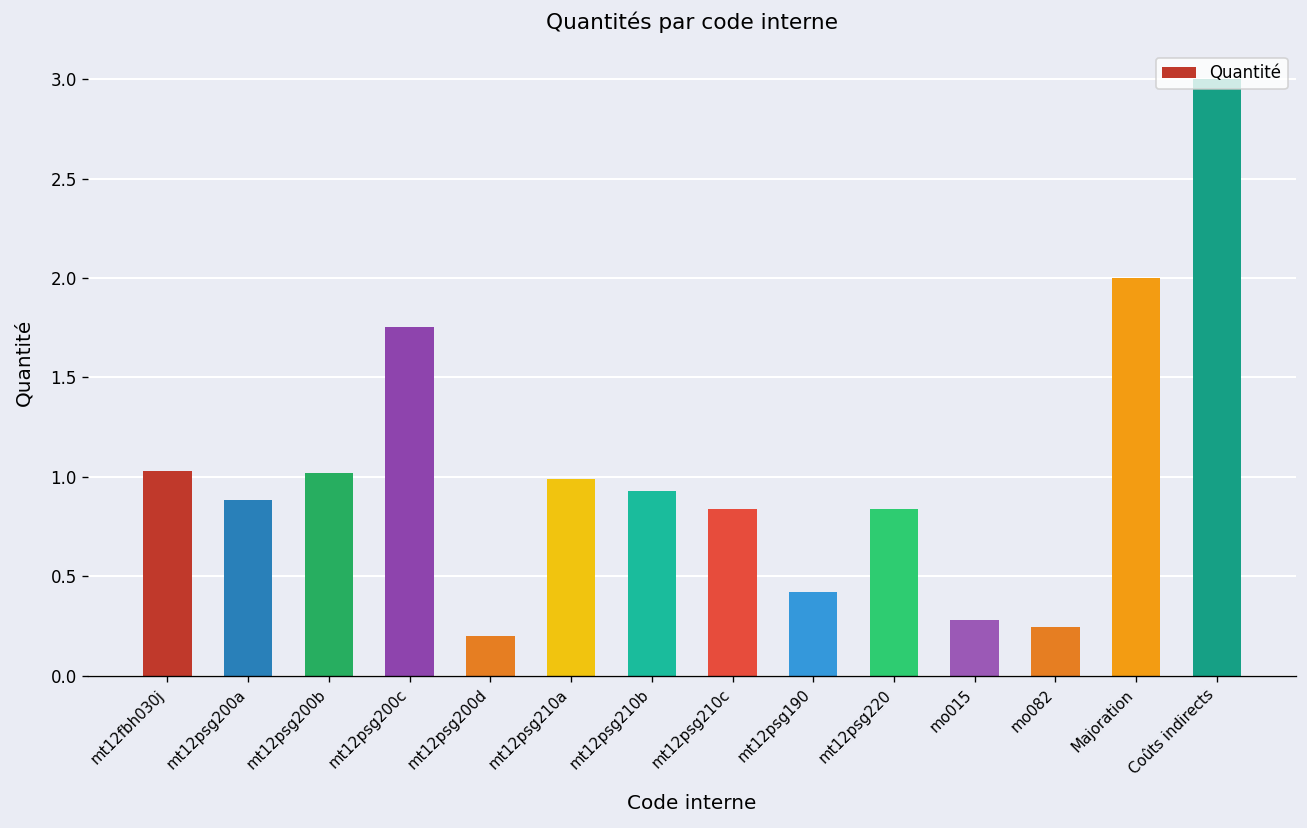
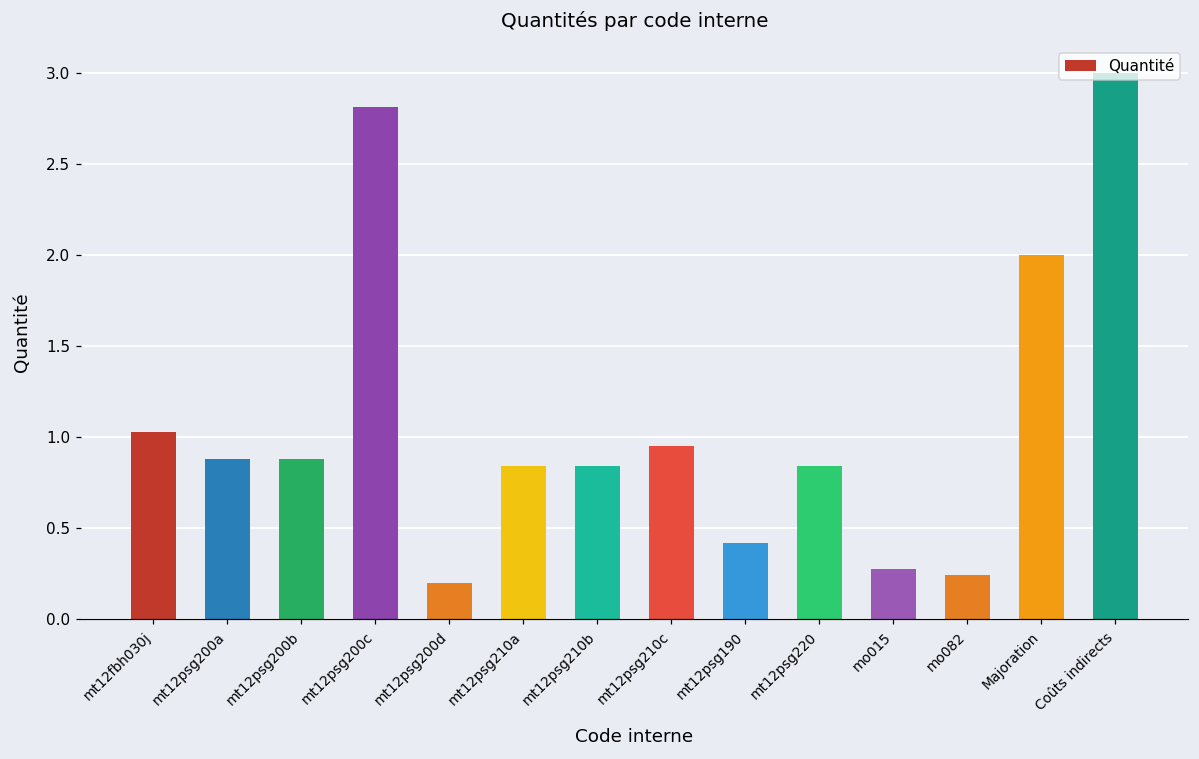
mt12psg200b: 1.02 -> 0.88
mt12psg200c: 1.75 -> 2.81
mt12psg210a: 0.99 -> 0.84
mt12psg210b: 0.93 -> 0.84
mt12psg210c: 0.84 -> 0.95
